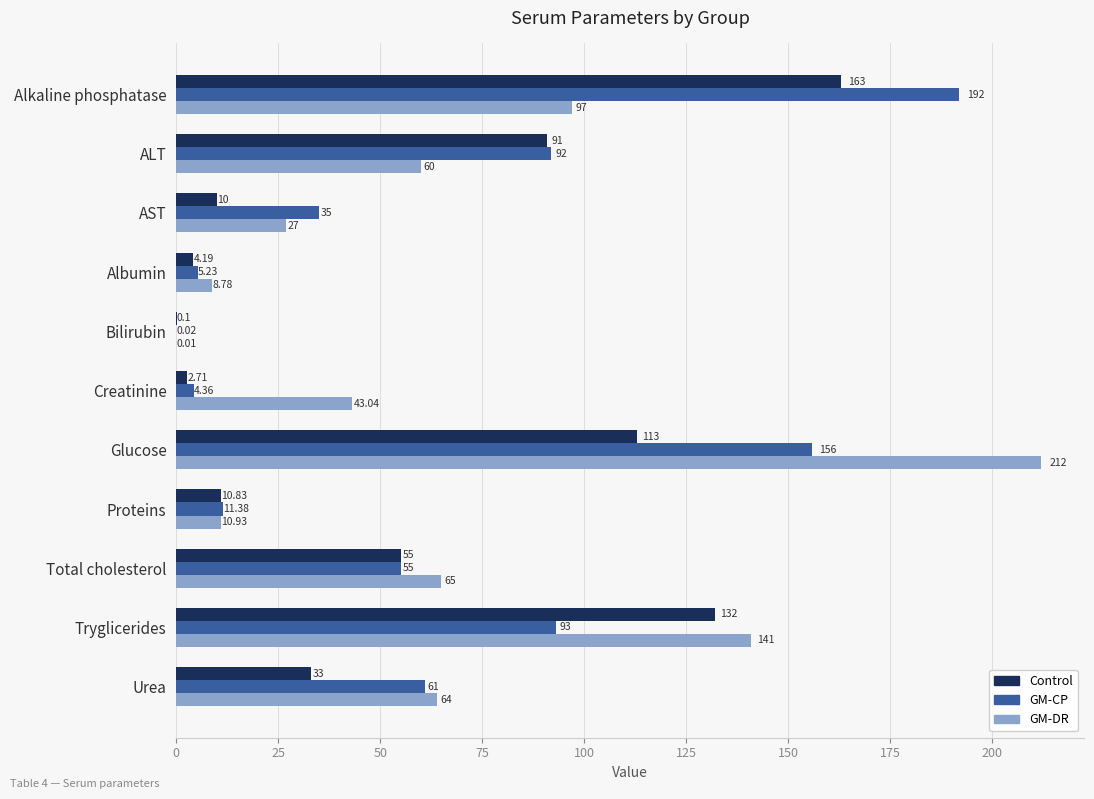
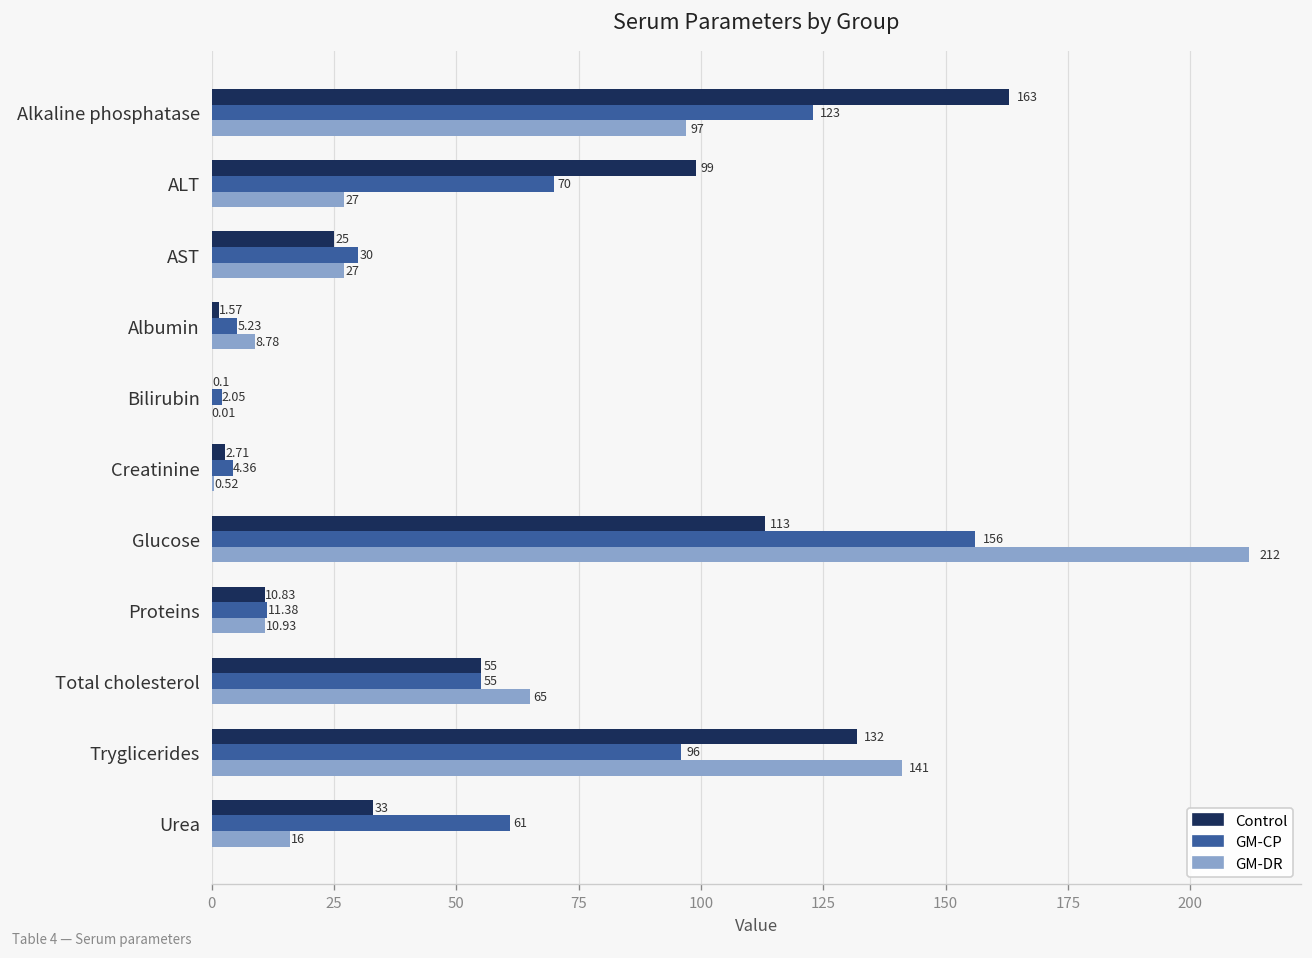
GM-CP, Alkaline phosphatase: 192 -> 123
Control, ALT: 91 -> 99
GM-CP, ALT: 92 -> 70
GM-DR, ALT: 60 -> 27
Control, AST: 10 -> 25
GM-CP, AST: 35 -> 30
Control, Albumin: 4.19 -> 1.57
GM-CP, Bilirubin: 0.02 -> 2.05
GM-DR, Creatinine: 43.04 -> 0.52
GM-CP, Tryglicerides: 93 -> 96
GM-DR, Urea: 64 -> 16
